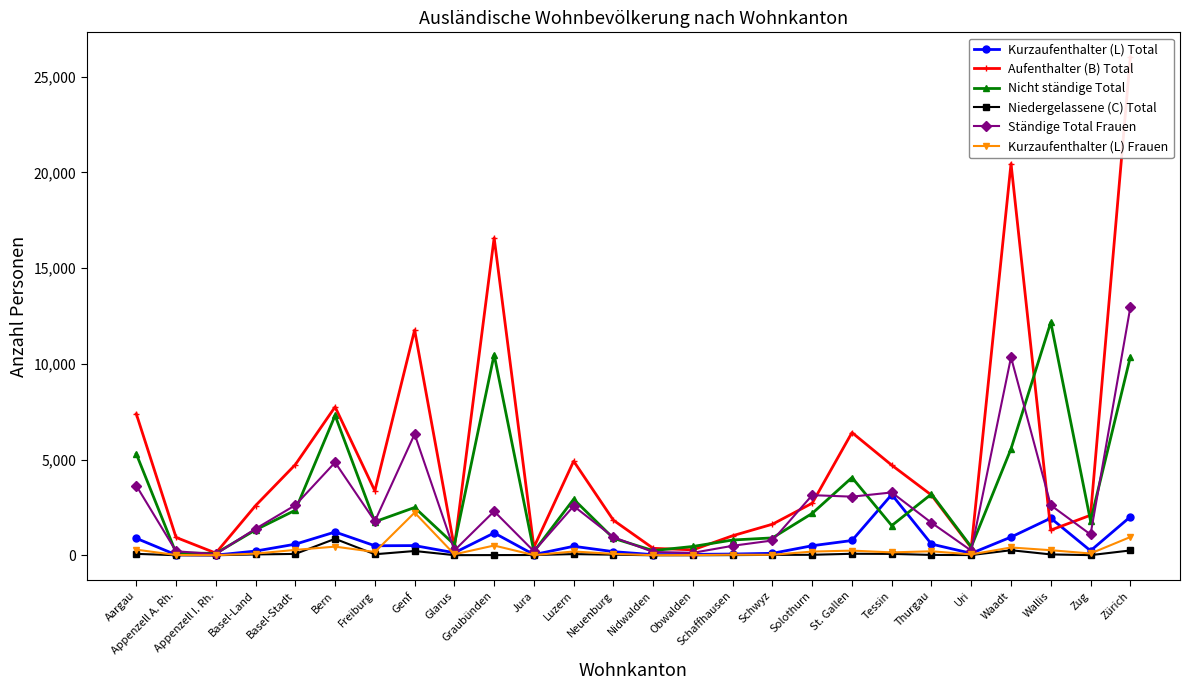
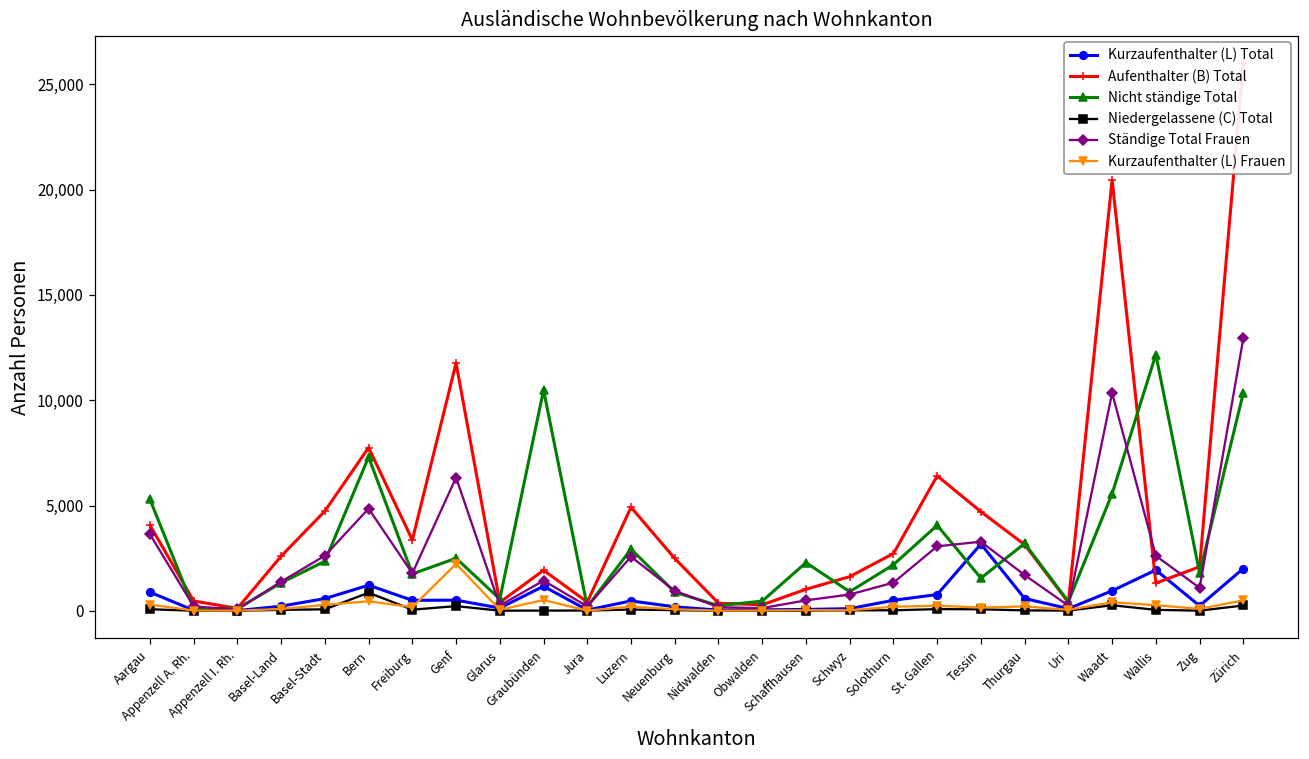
Aufenthalter (B) Total, Aargau: 7,400 -> 4,100
Aufenthalter (B) Total, Appenzell A. Rh.: 900 -> 500
Aufenthalter (B) Total, Graubünden: 16,600 -> 1,900
Ständige Total Frauen, Graubünden: 2,300 -> 1,400
Aufenthalter (B) Total, Neuenburg: 1,800 -> 2,500
Nicht ständige Total, Schaffhausen: 800 -> 2,300
Ständige Total Frauen, Solothurn: 3,100 -> 1,300
Kurzaufenthalter (L) Frauen, Zürich: 1,000 -> 500
